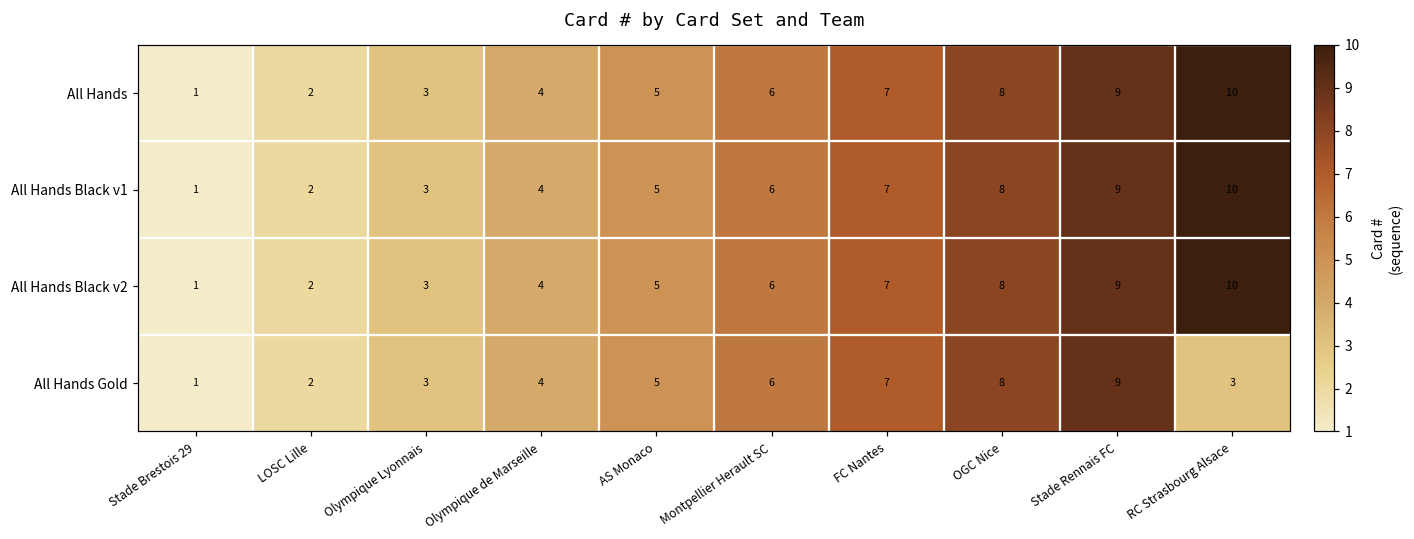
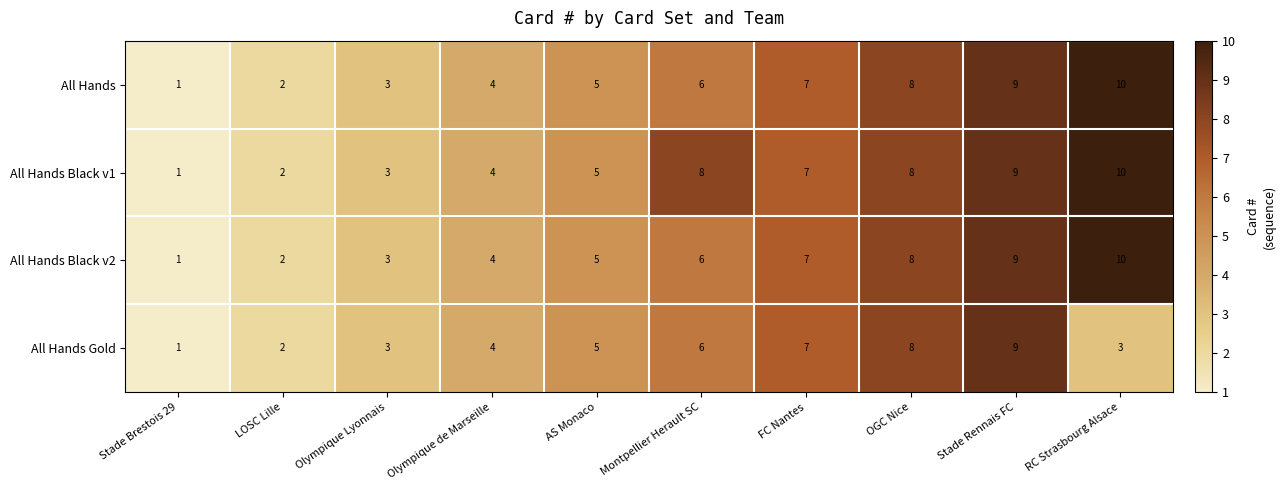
All Hands Black v1, Montpellier Herault SC: 6 -> 8
